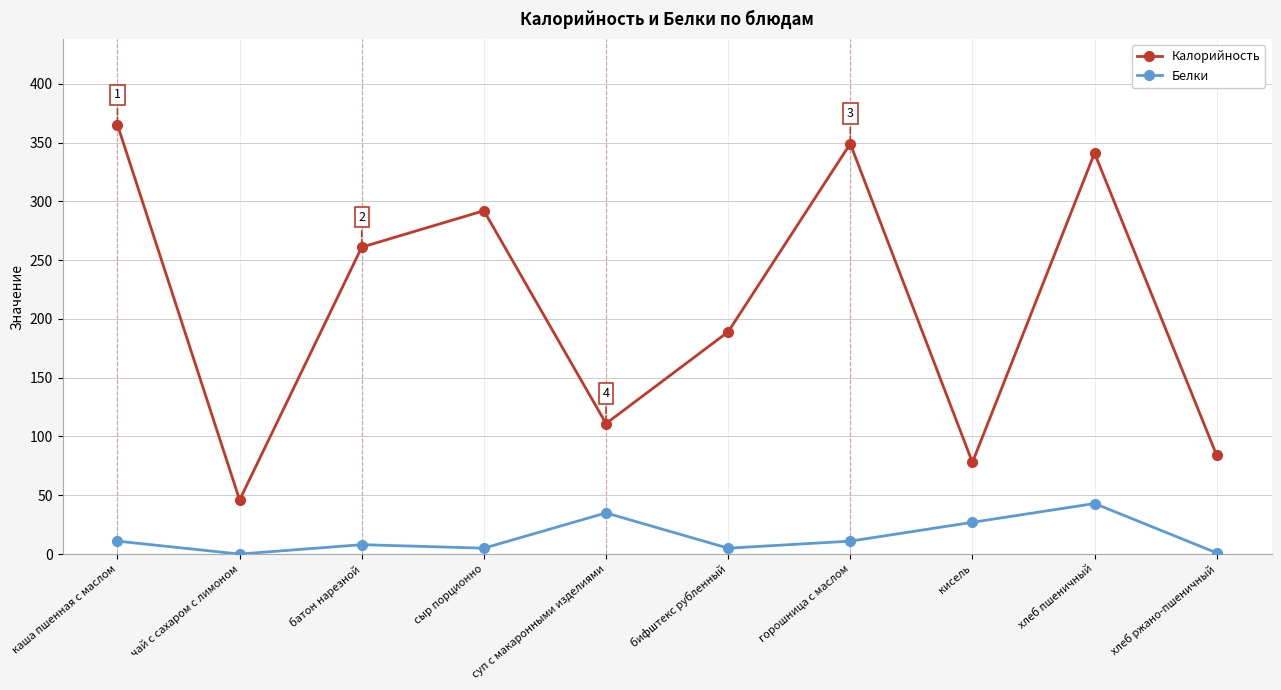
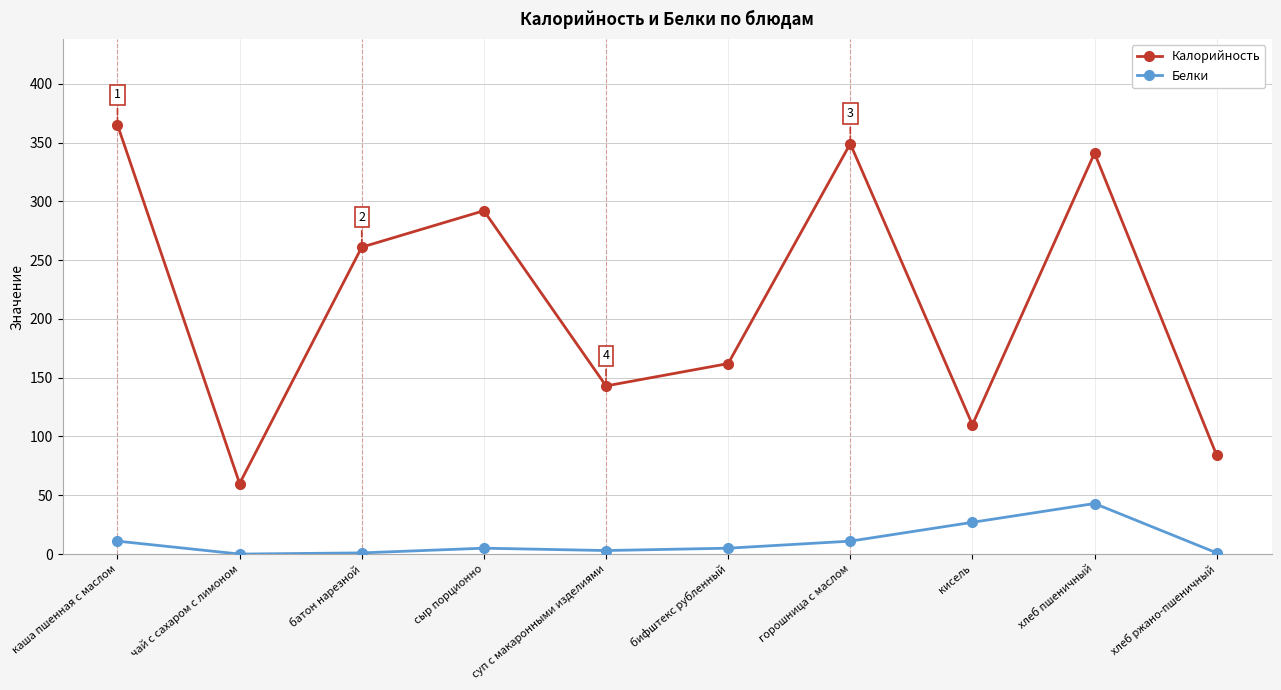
Калорийность, чай с сахаром с лимоном: 46 -> 60
Белки, батон нарезной: 8 -> 1
Калорийность, суп с макаронными изделиями: 111 -> 143
Белки, суп с макаронными изделиями: 35 -> 3
Калорийность, бифштекс рубленный: 189 -> 162
Калорийность, кисель: 78 -> 110
